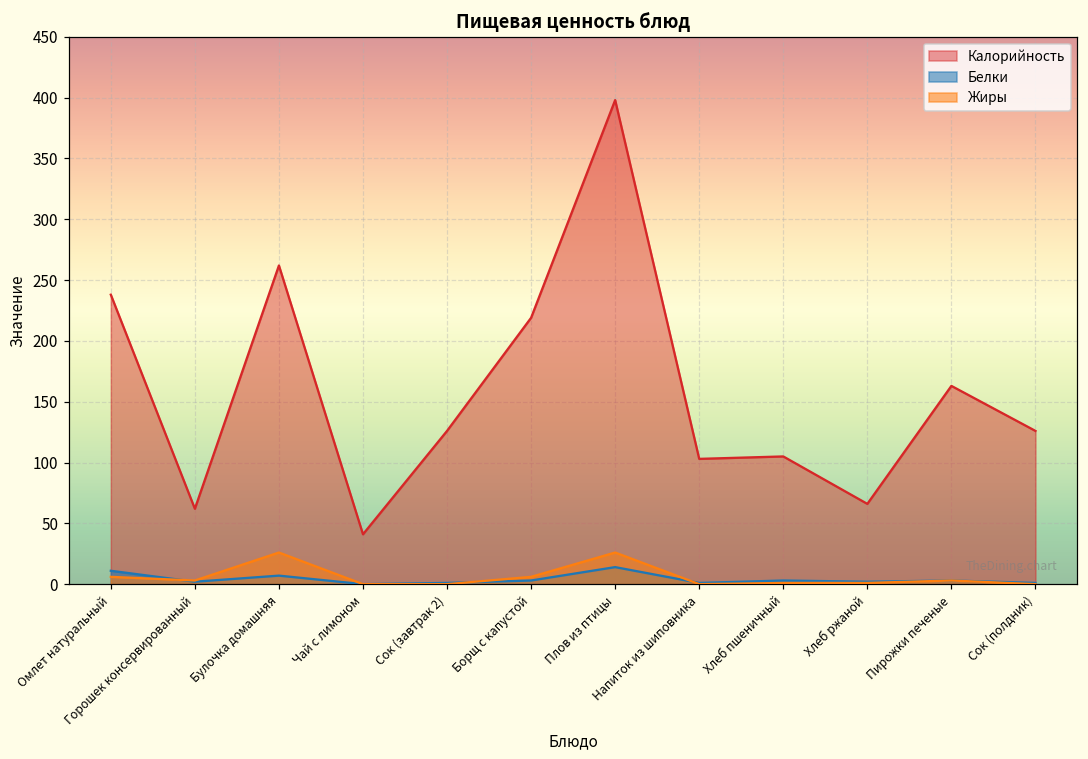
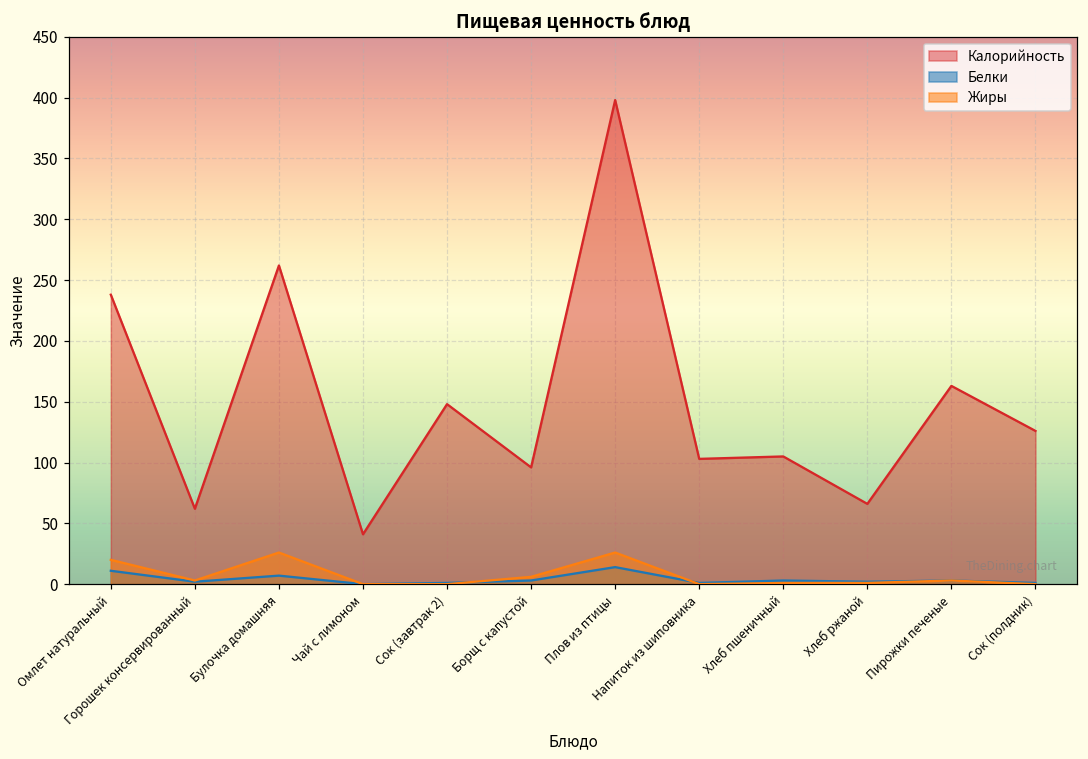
Жиры, Омлет натуральный: 6 -> 20
Калорийность, Сок (завтрак 2): 126 -> 148
Калорийность, Борщ с капустой: 219 -> 96
